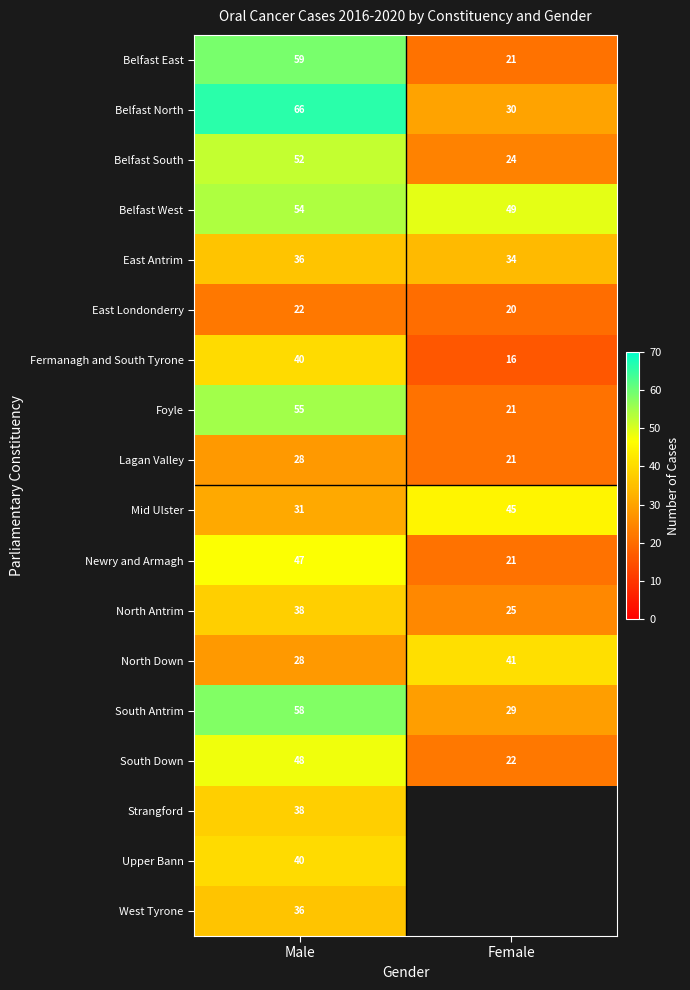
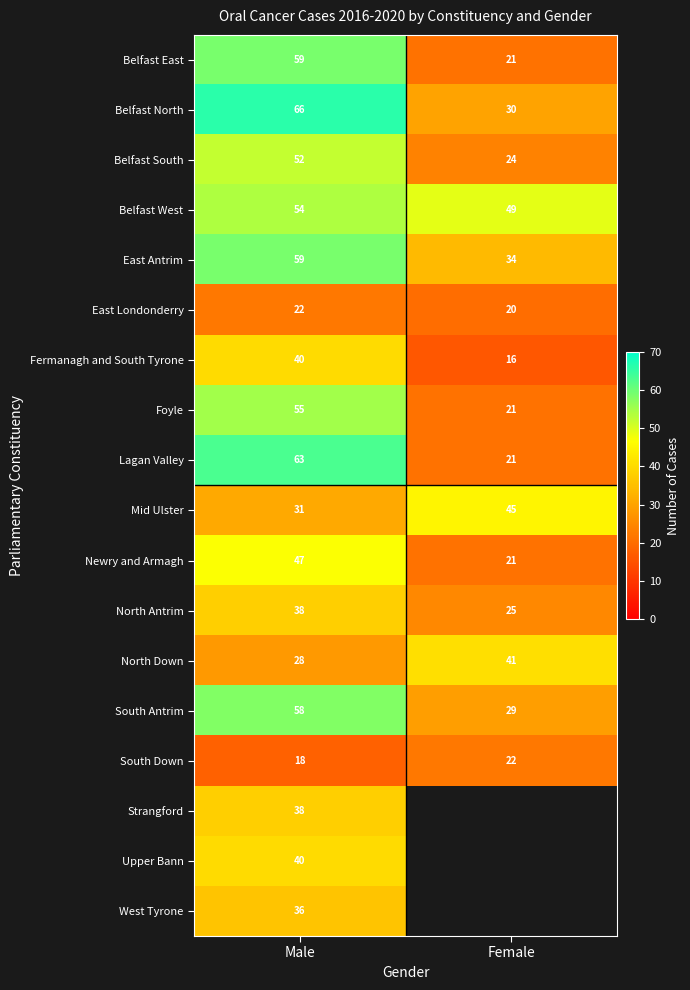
East Antrim, Male: 36 -> 59
Lagan Valley, Male: 28 -> 63
South Down, Male: 48 -> 18
